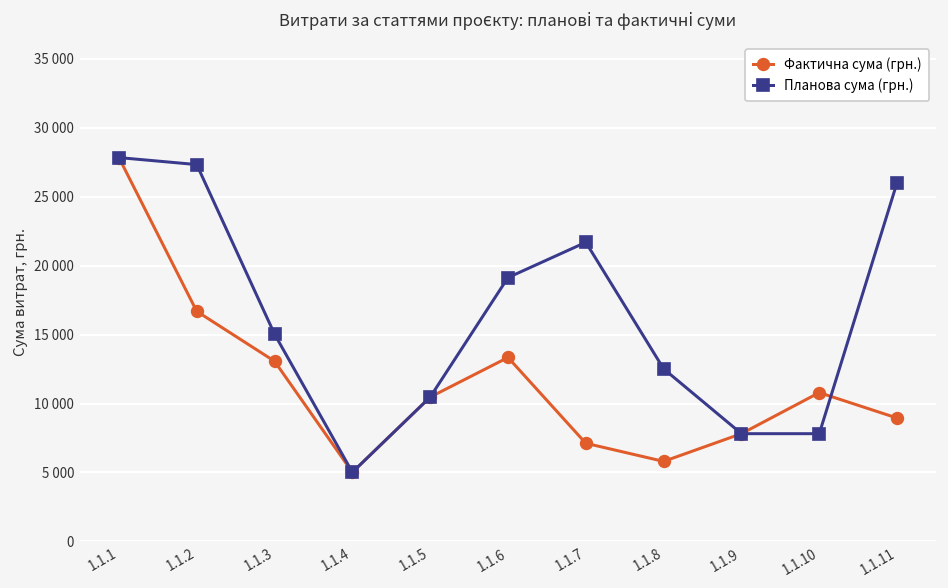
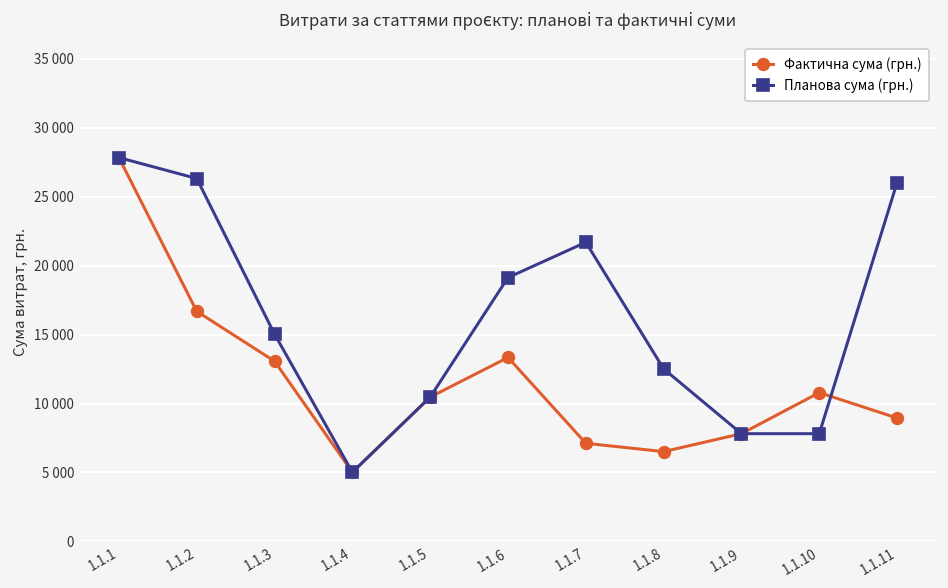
Планова сума (грн.), 1.1.2: 27300 -> 26300
Фактична сума (грн.), 1.1.8: 5800 -> 6500
